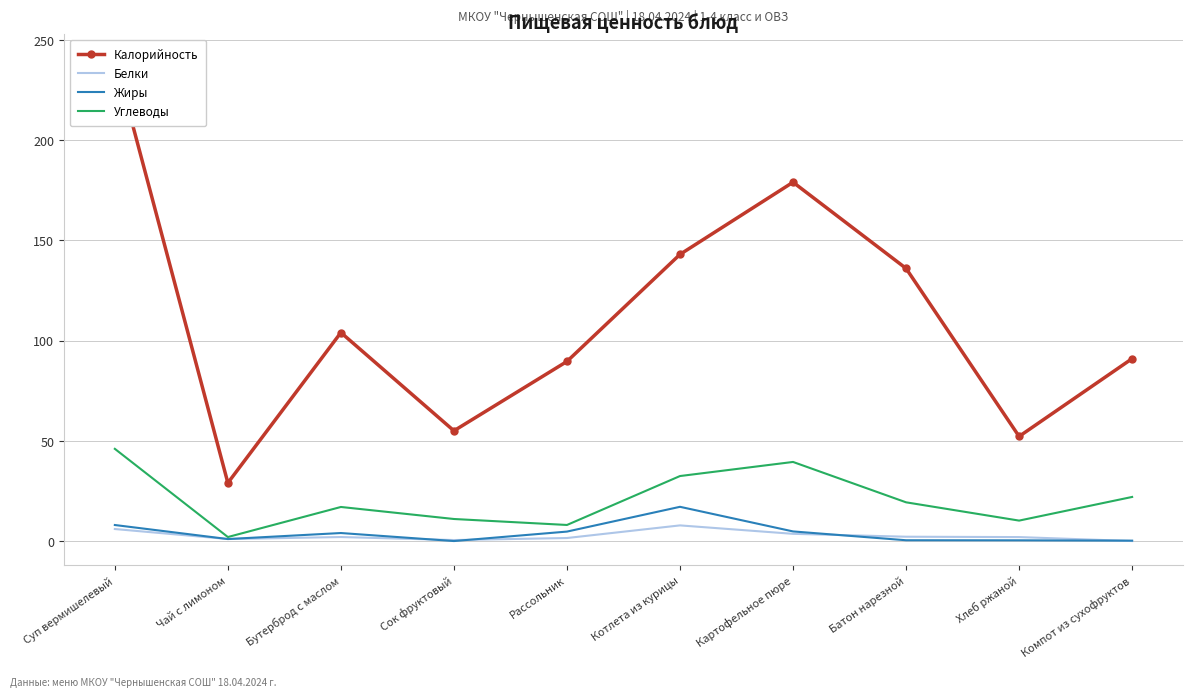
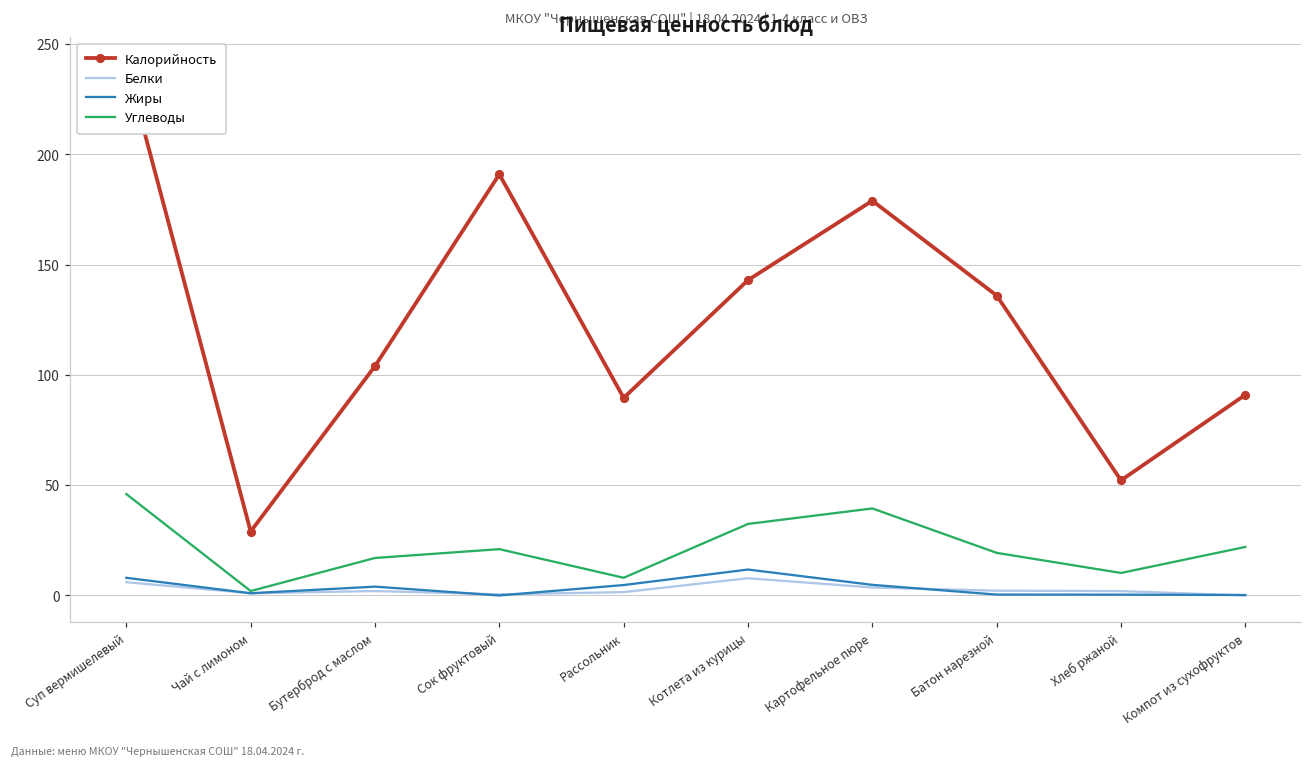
Калорийность, Сок фруктовый: 55 -> 191
Углеводы, Сок фруктовый: 11 -> 21
Жиры, Котлета из курицы: 17 -> 12
